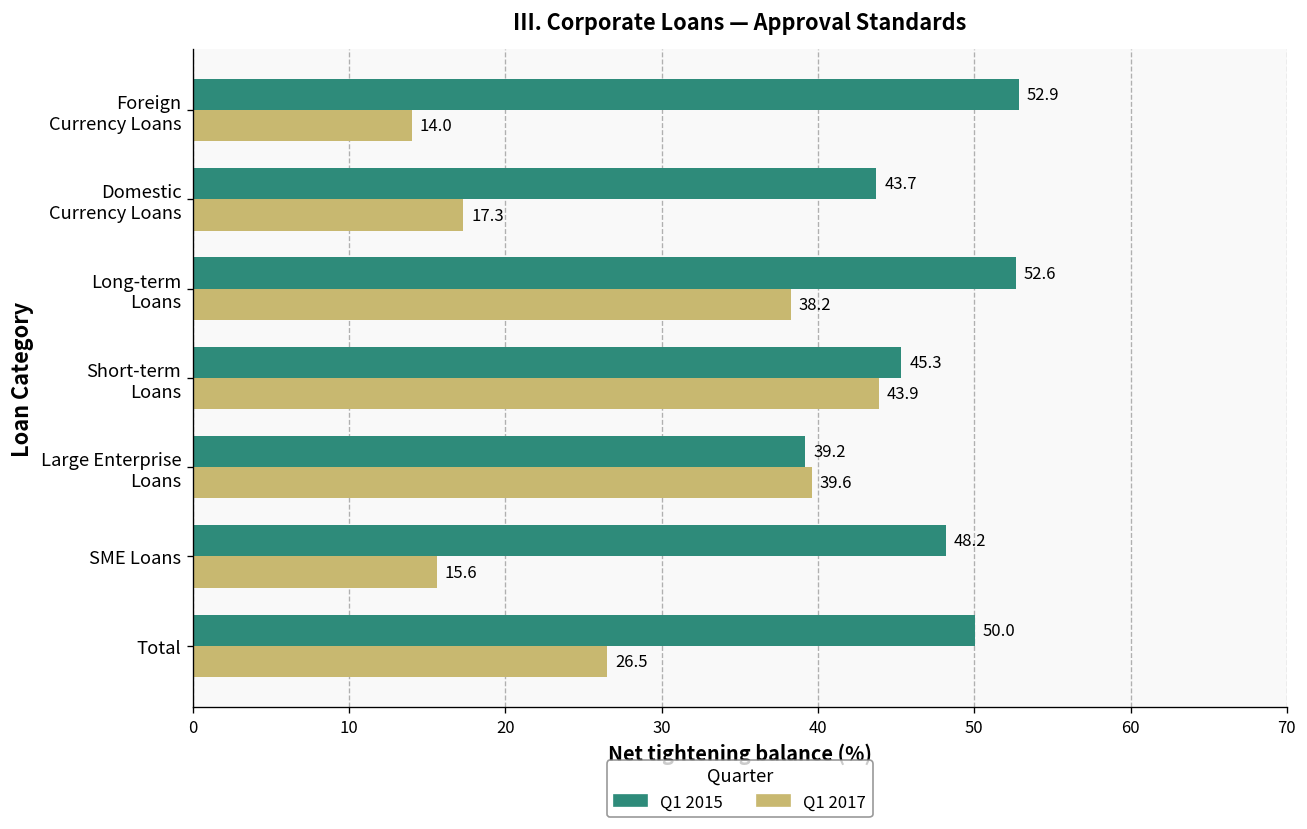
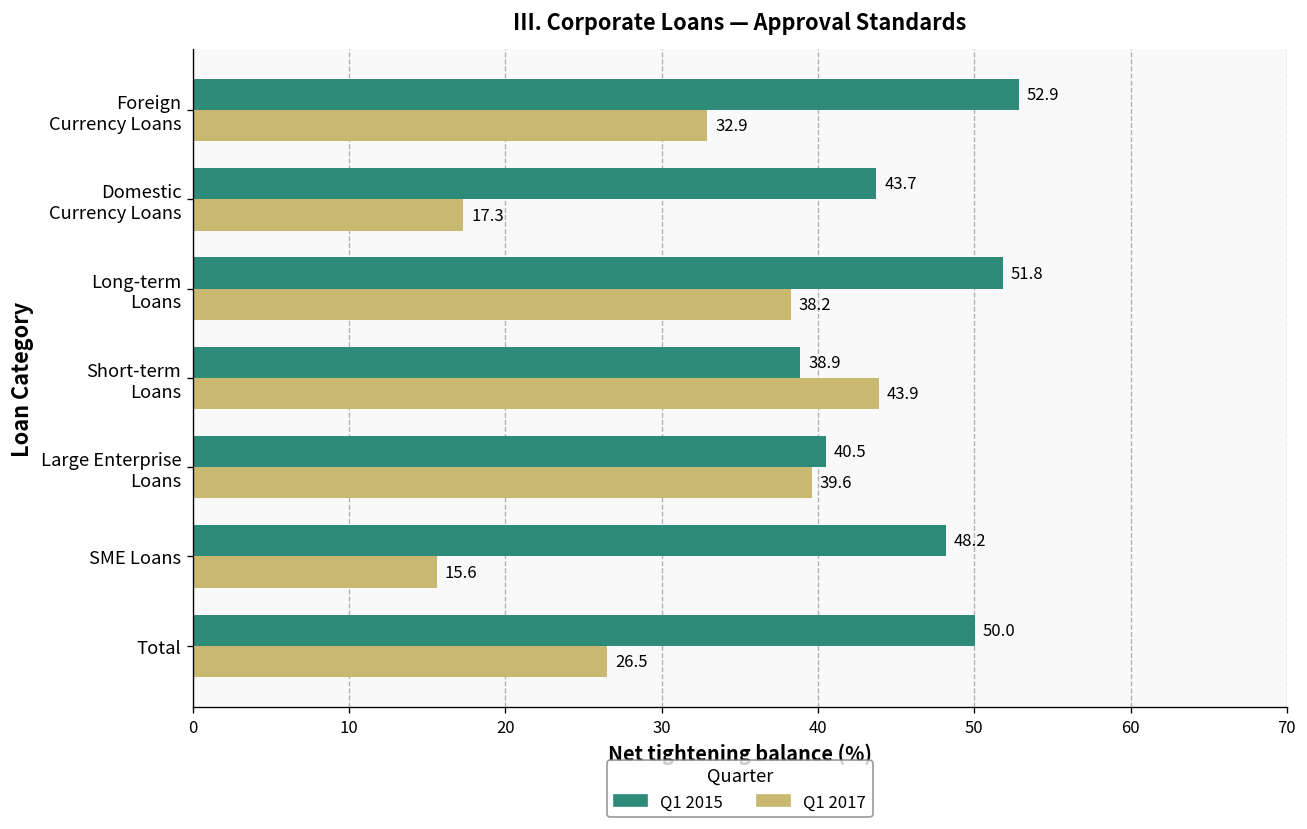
Q1 2017, Foreign Currency Loans: 14.0 -> 32.9
Q1 2015, Long-term Loans: 52.6 -> 51.8
Q1 2015, Short-term Loans: 45.3 -> 38.9
Q1 2015, Large Enterprise Loans: 39.2 -> 40.5
